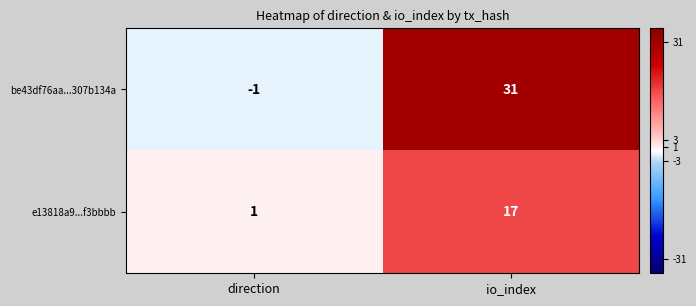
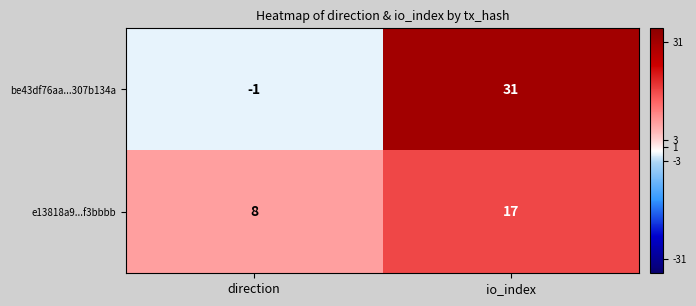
e13818a9...f3bbbb, direction: 1 -> 8
